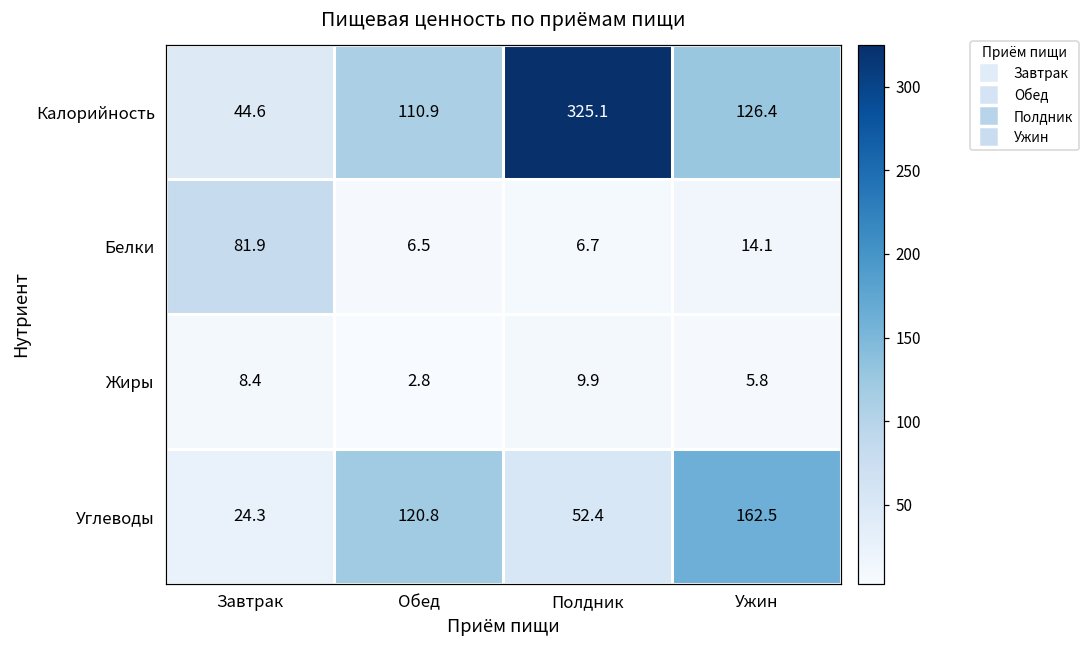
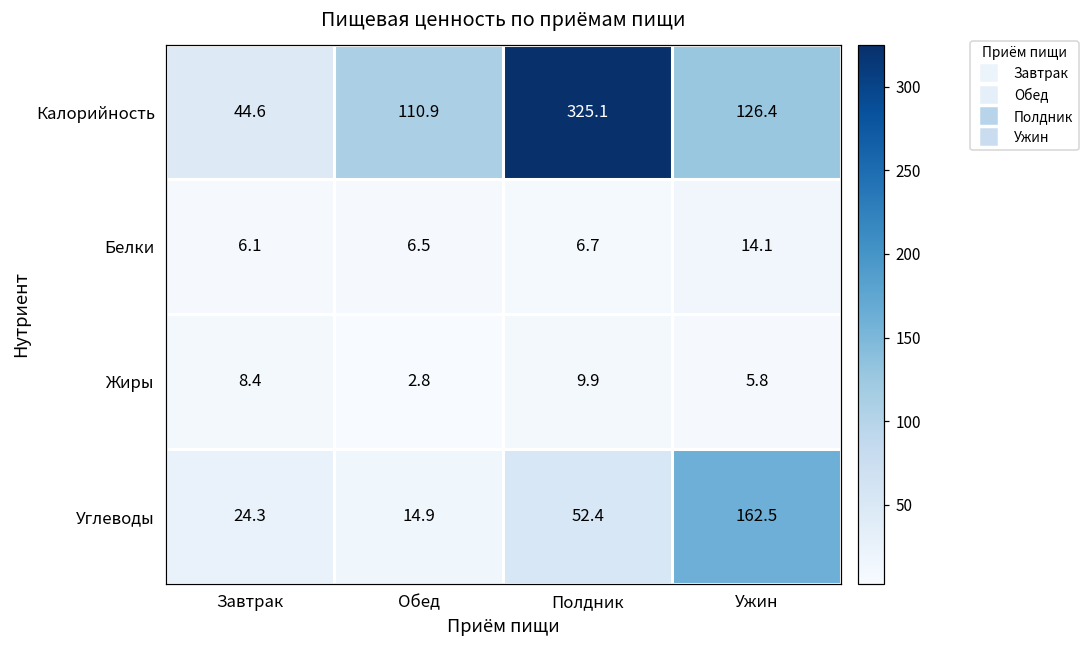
Белки, Завтрак: 81.9 -> 6.1
Углеводы, Обед: 120.8 -> 14.9
